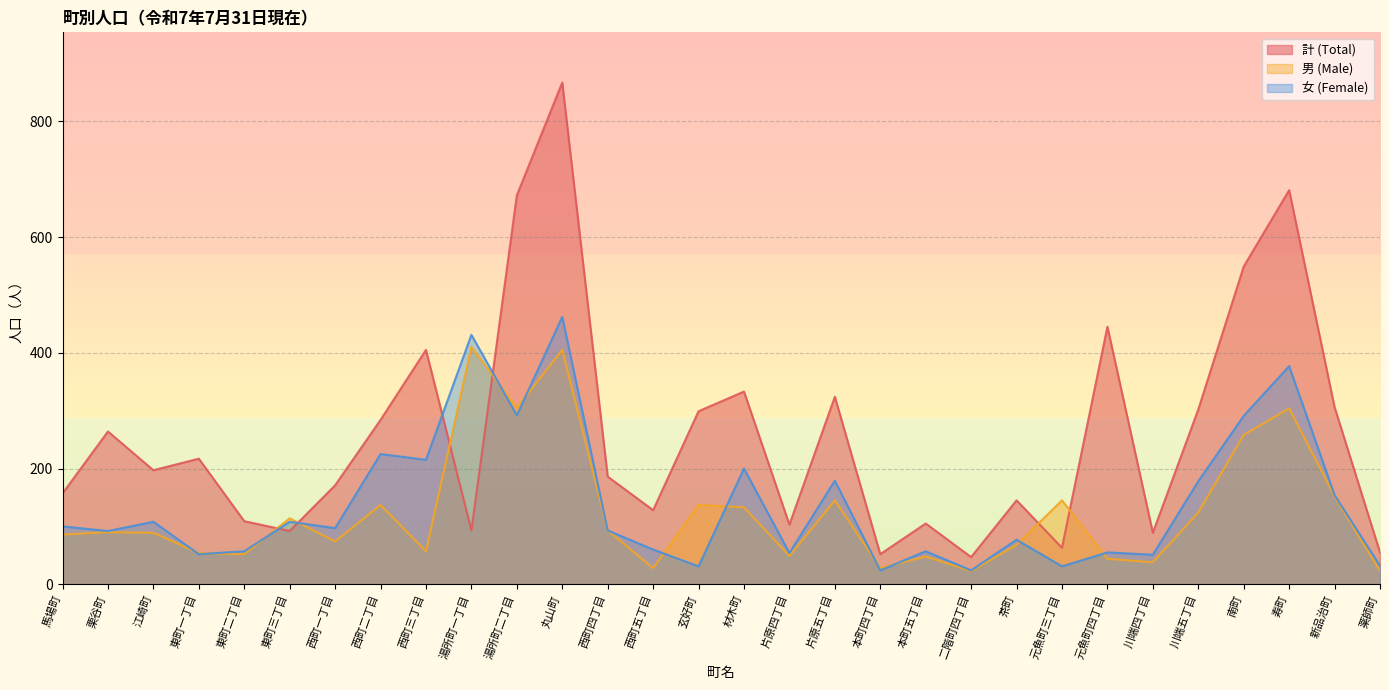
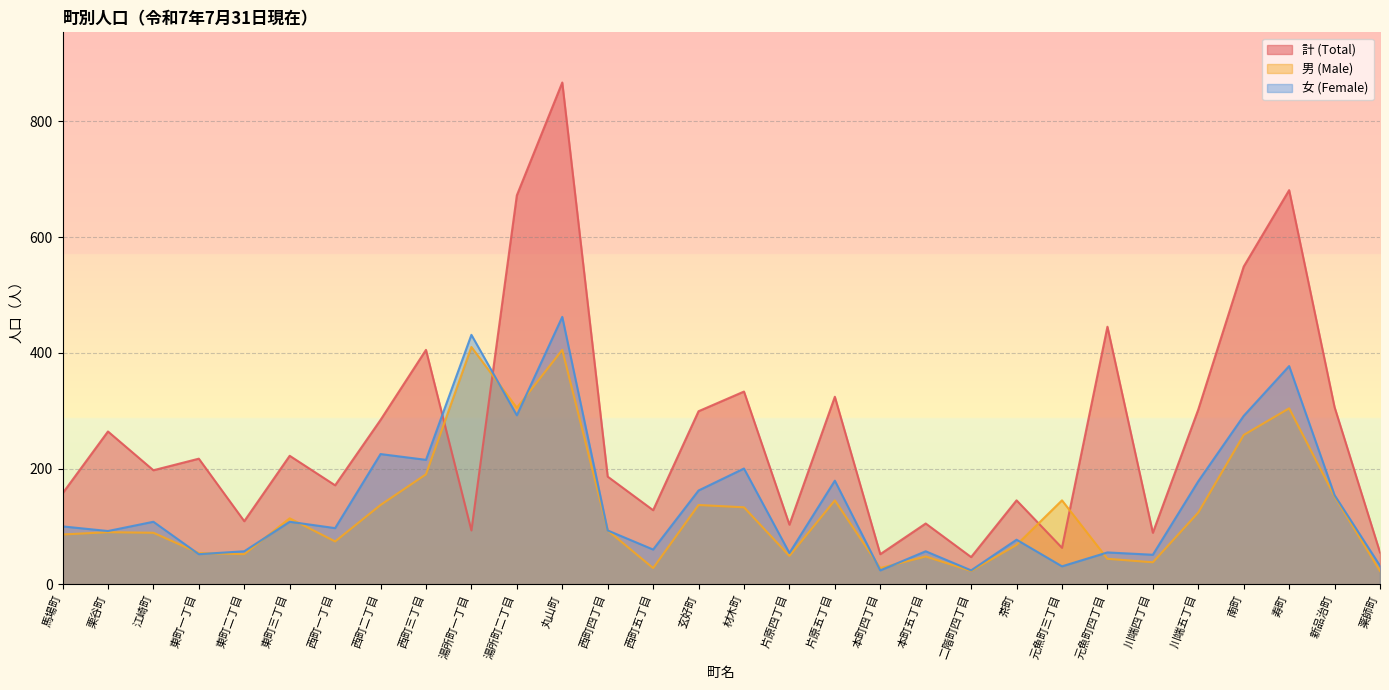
計 (Total), 東町三丁目: 90 -> 220
男 (Male), 西町三丁目: 60 -> 190
女 (Female), 玄好町: 30 -> 160
